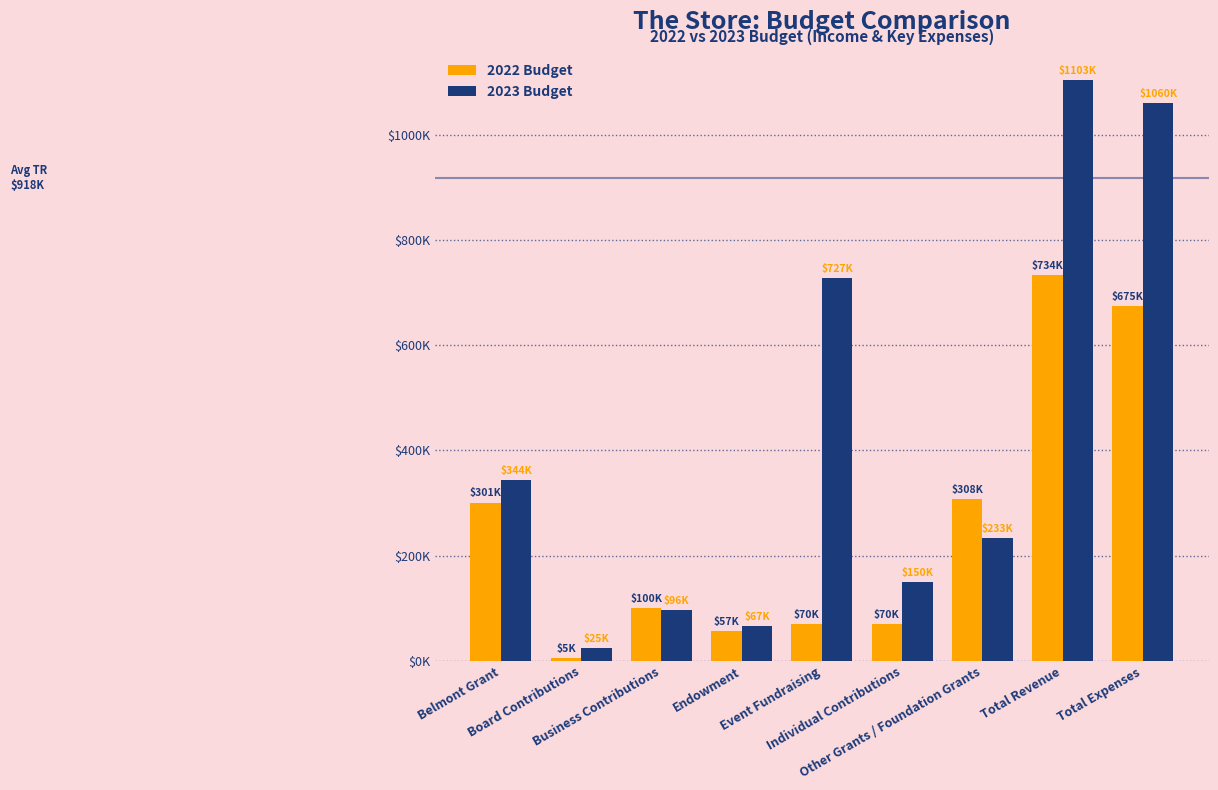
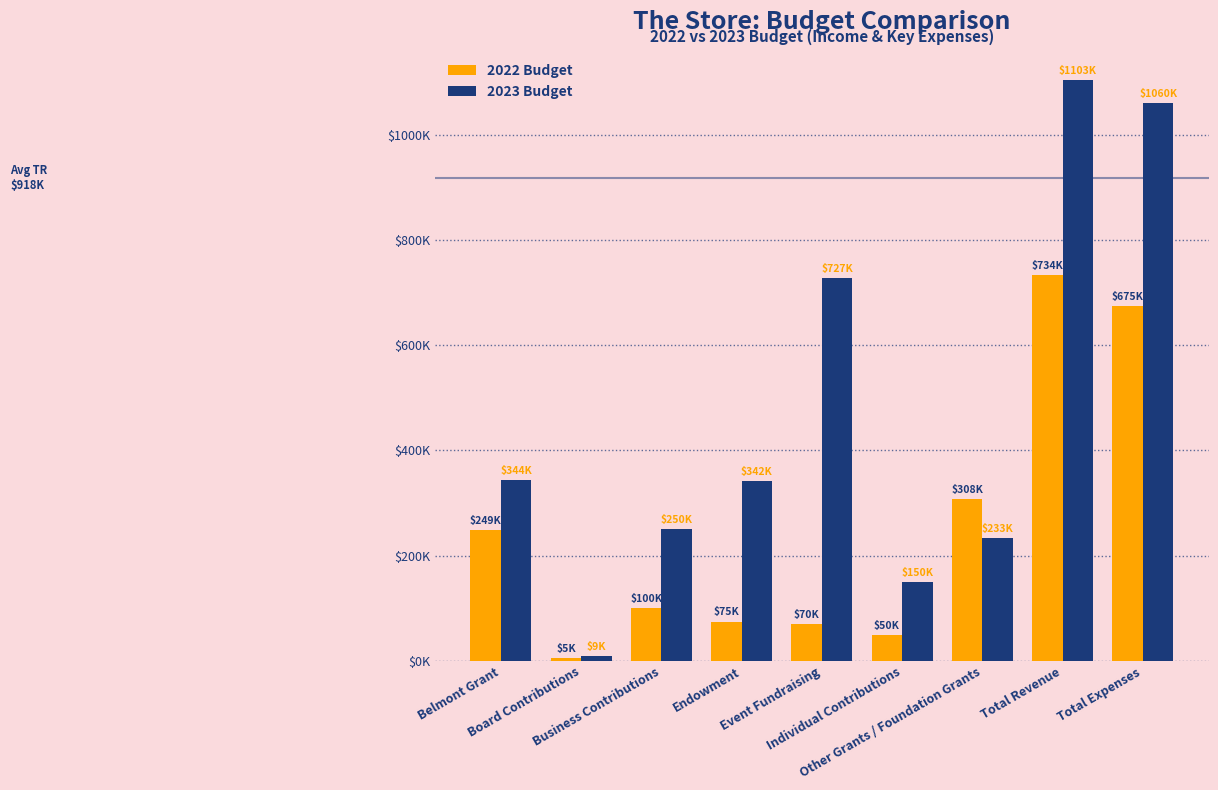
2022 Budget, Belmont Grant: $301K -> $249K
2023 Budget, Board Contributions: $25K -> $9K
2023 Budget, Business Contributions: $96K -> $250K
2022 Budget, Endowment: $57K -> $75K
2023 Budget, Endowment: $67K -> $342K
2022 Budget, Individual Contributions: $70K -> $50K
